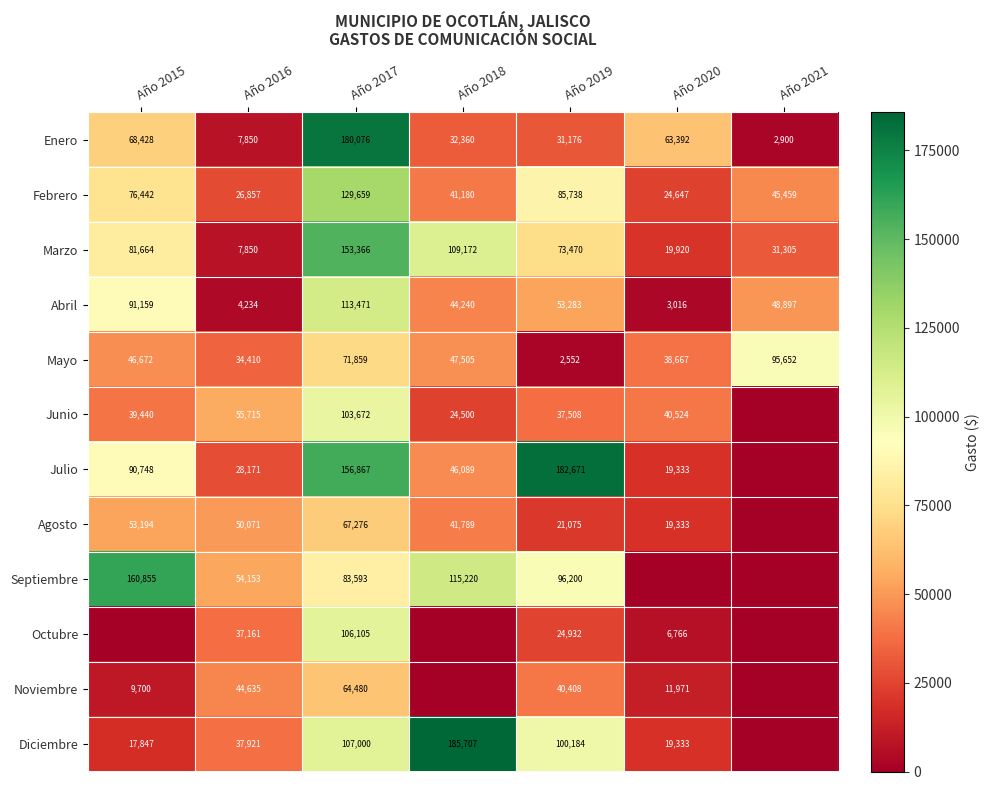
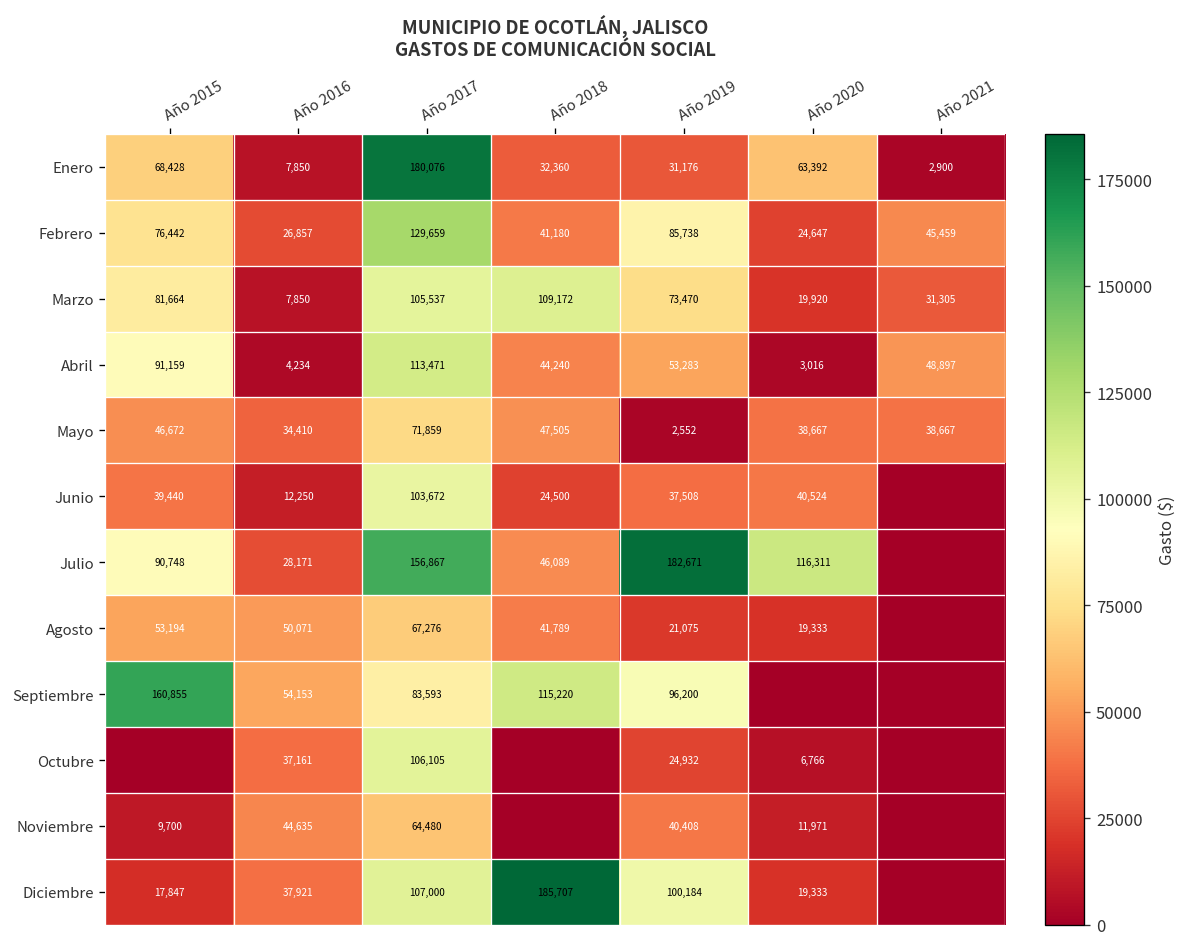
Marzo, Año 2017: 153,366 -> 105,537
Mayo, Año 2021: 95,652 -> 38,667
Junio, Año 2016: 55,715 -> 12,250
Julio, Año 2020: 19,333 -> 116,311
